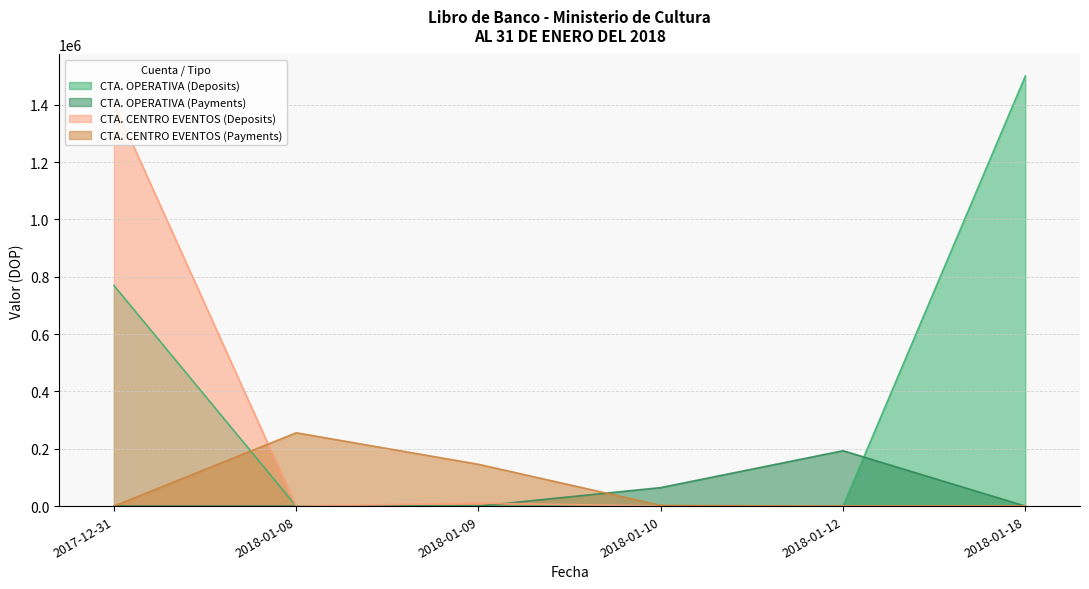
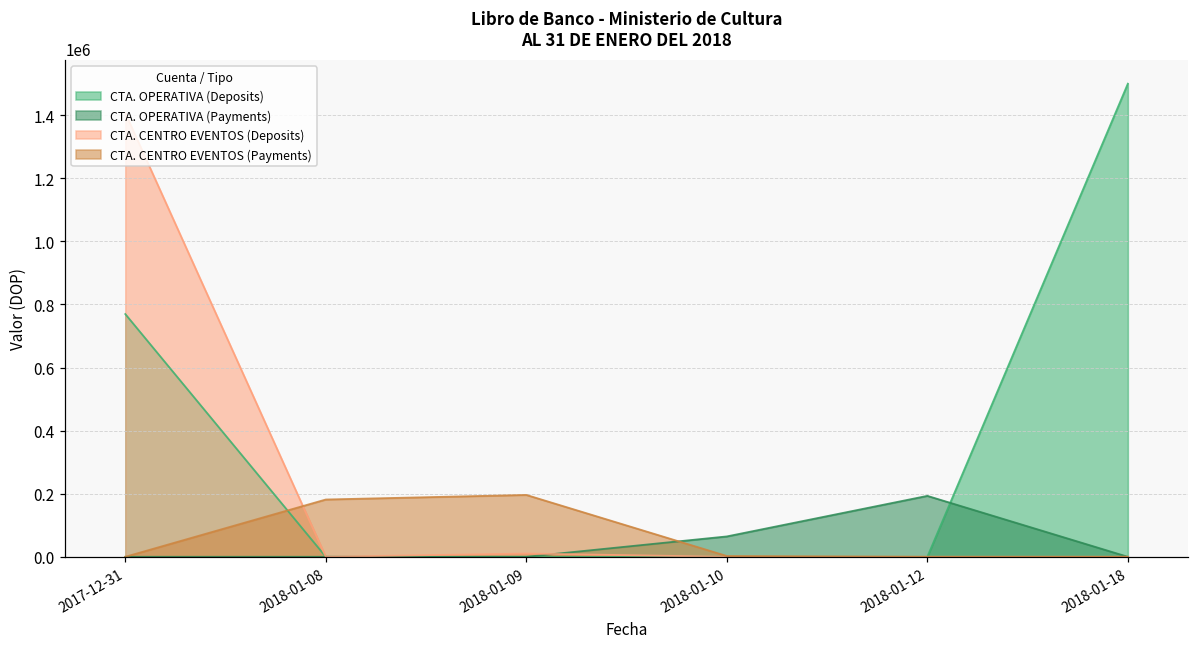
CTA. CENTRO EVENTOS (Payments), 2018-01-08: 260000 -> 180000
CTA. CENTRO EVENTOS (Payments), 2018-01-09: 150000 -> 200000
